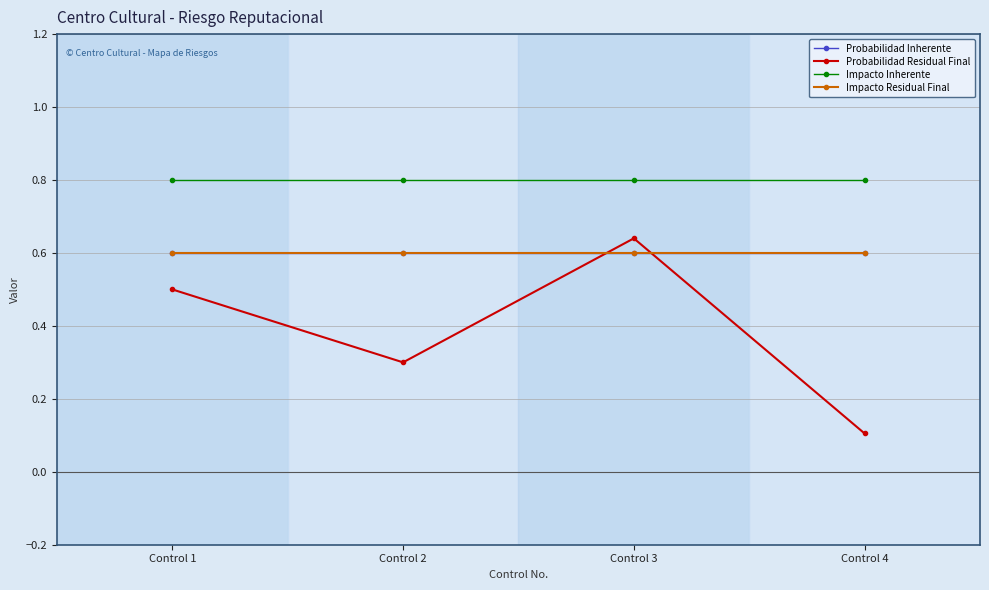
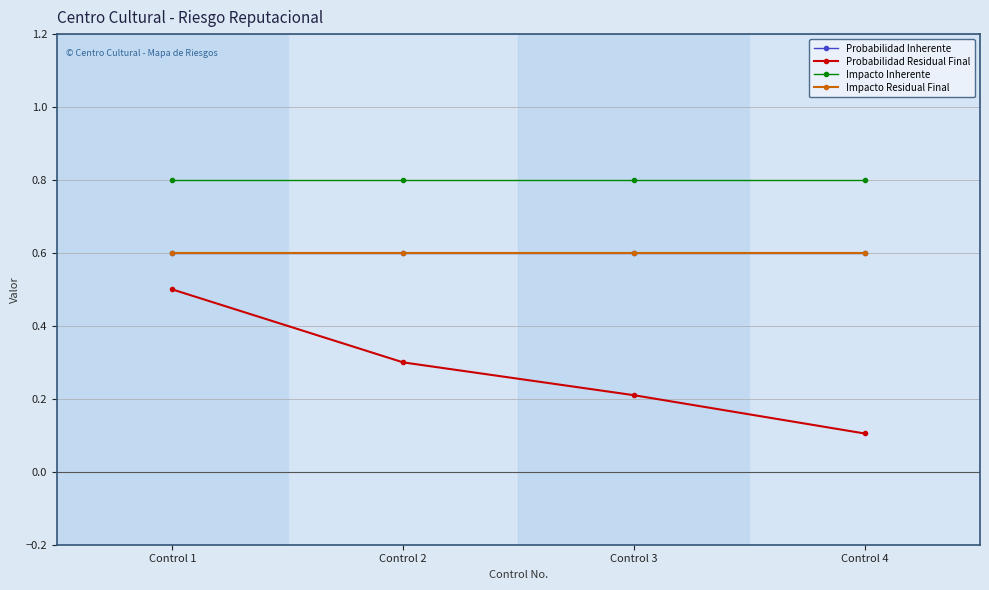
Probabilidad Residual Final, Control 3: 0.64 -> 0.21
